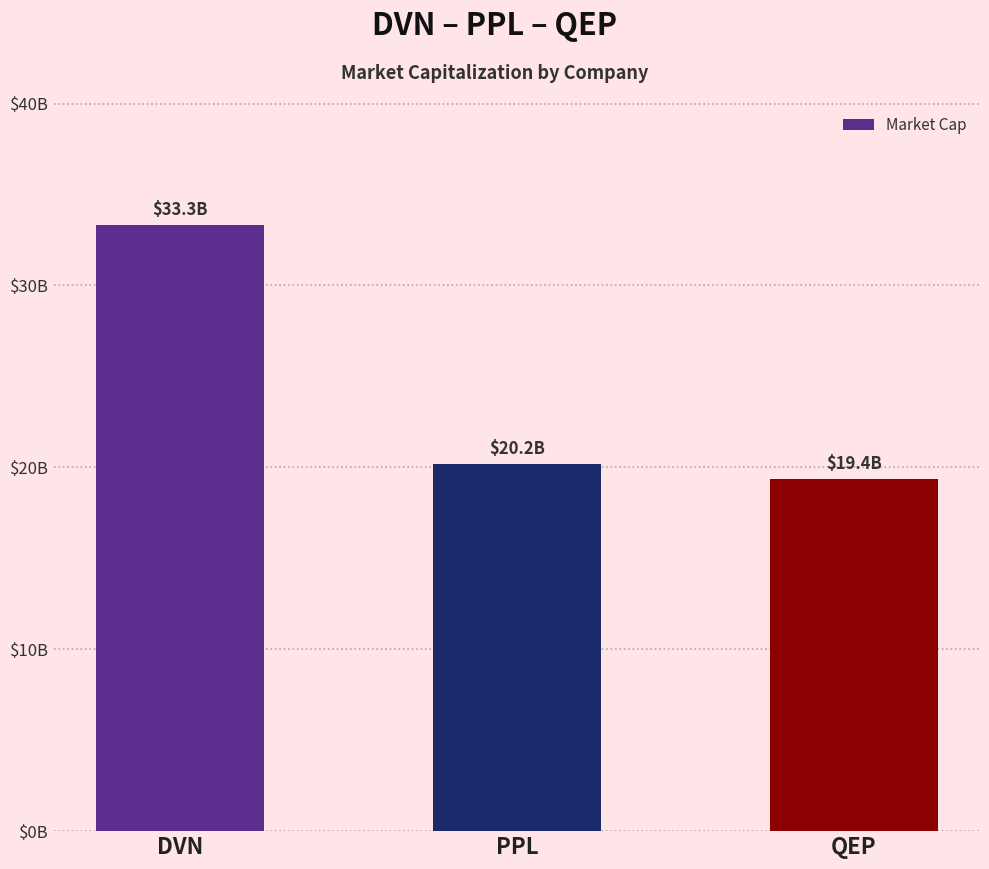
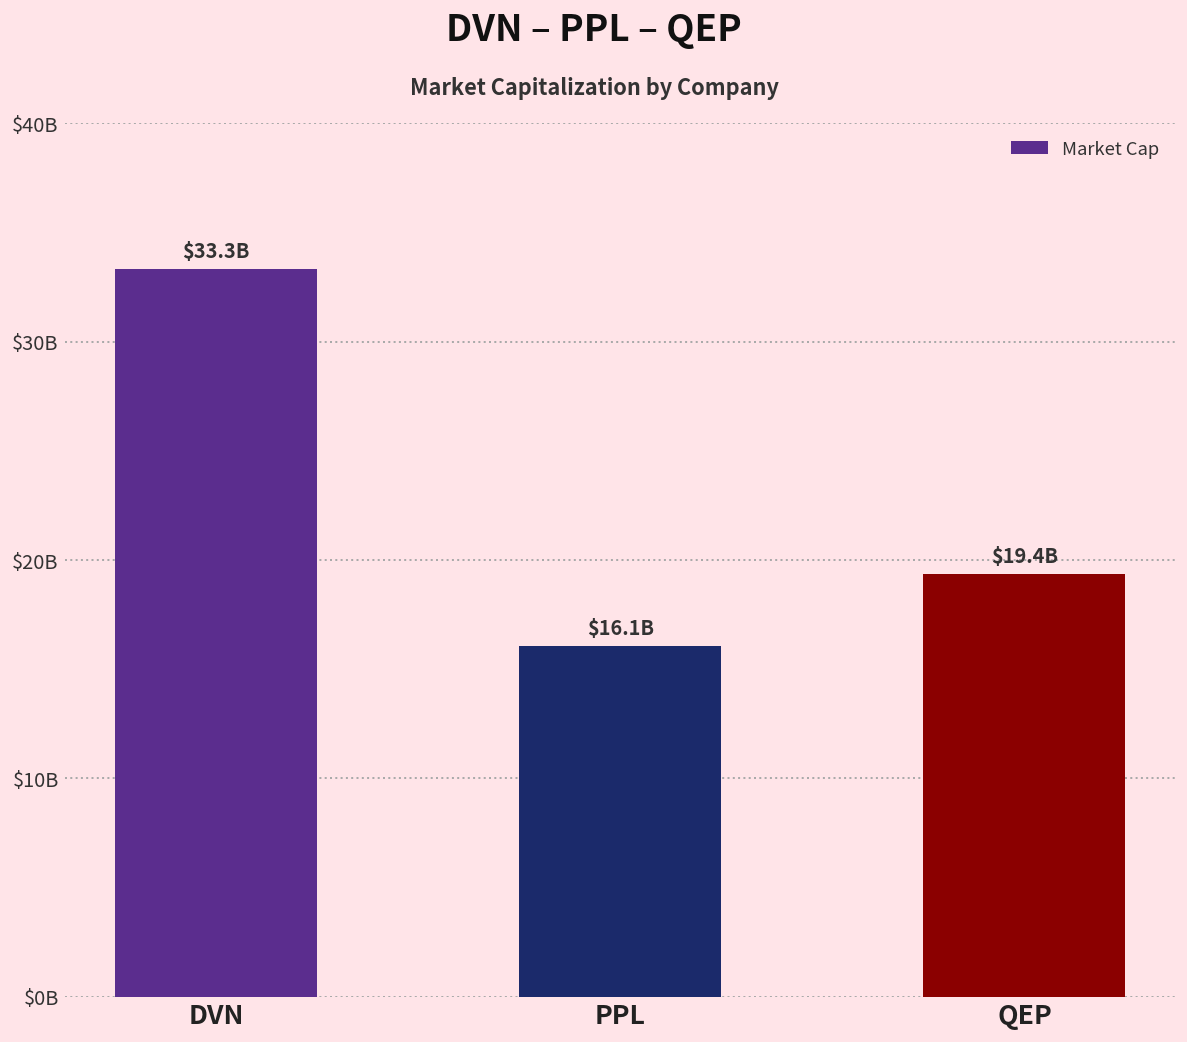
PPL: $20.2B -> $16.1B
